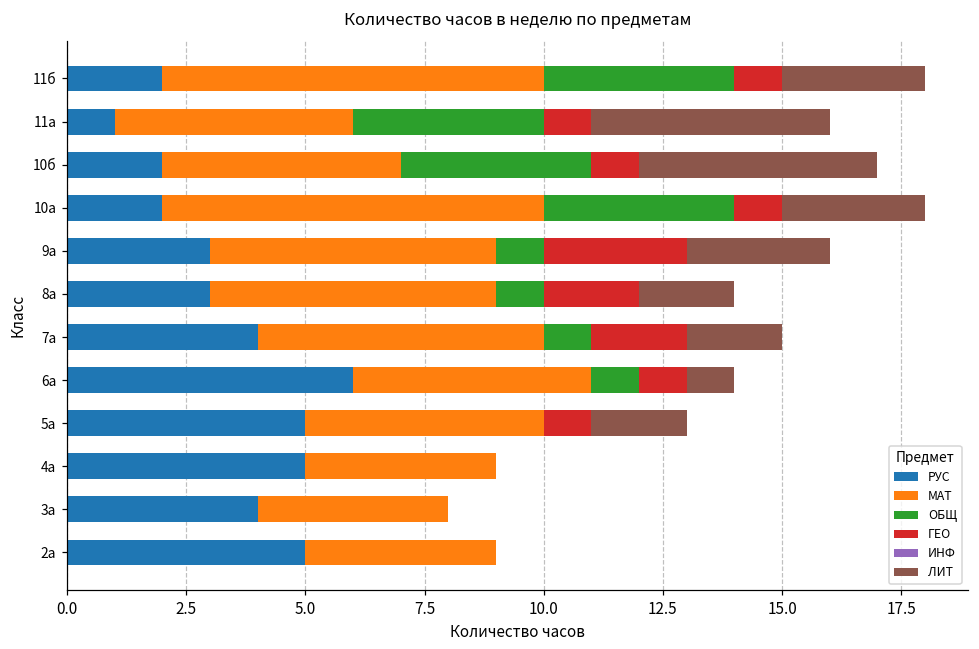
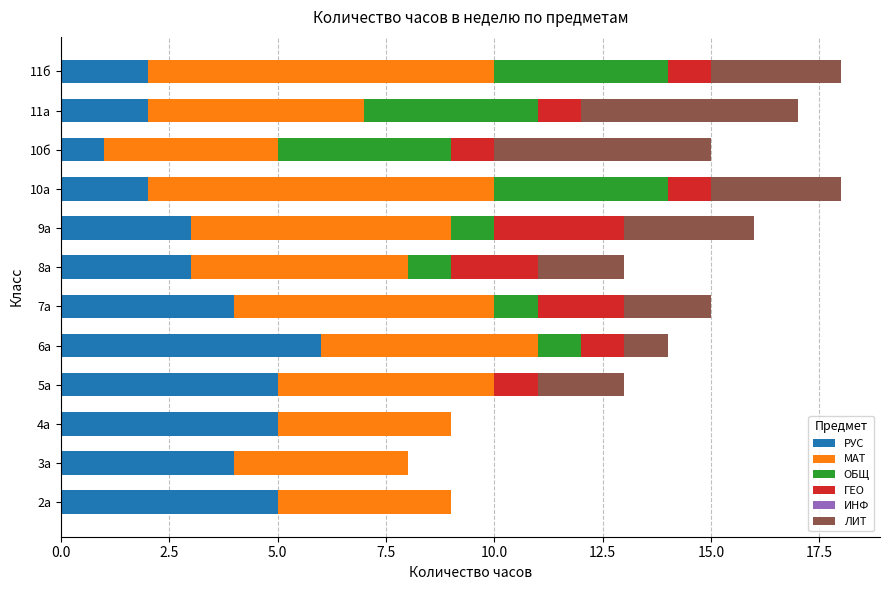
РУС, 11а: 1 -> 2
РУС, 10б: 2 -> 1
МАТ, 10б: 5 -> 4
МАТ, 8а: 6 -> 5
